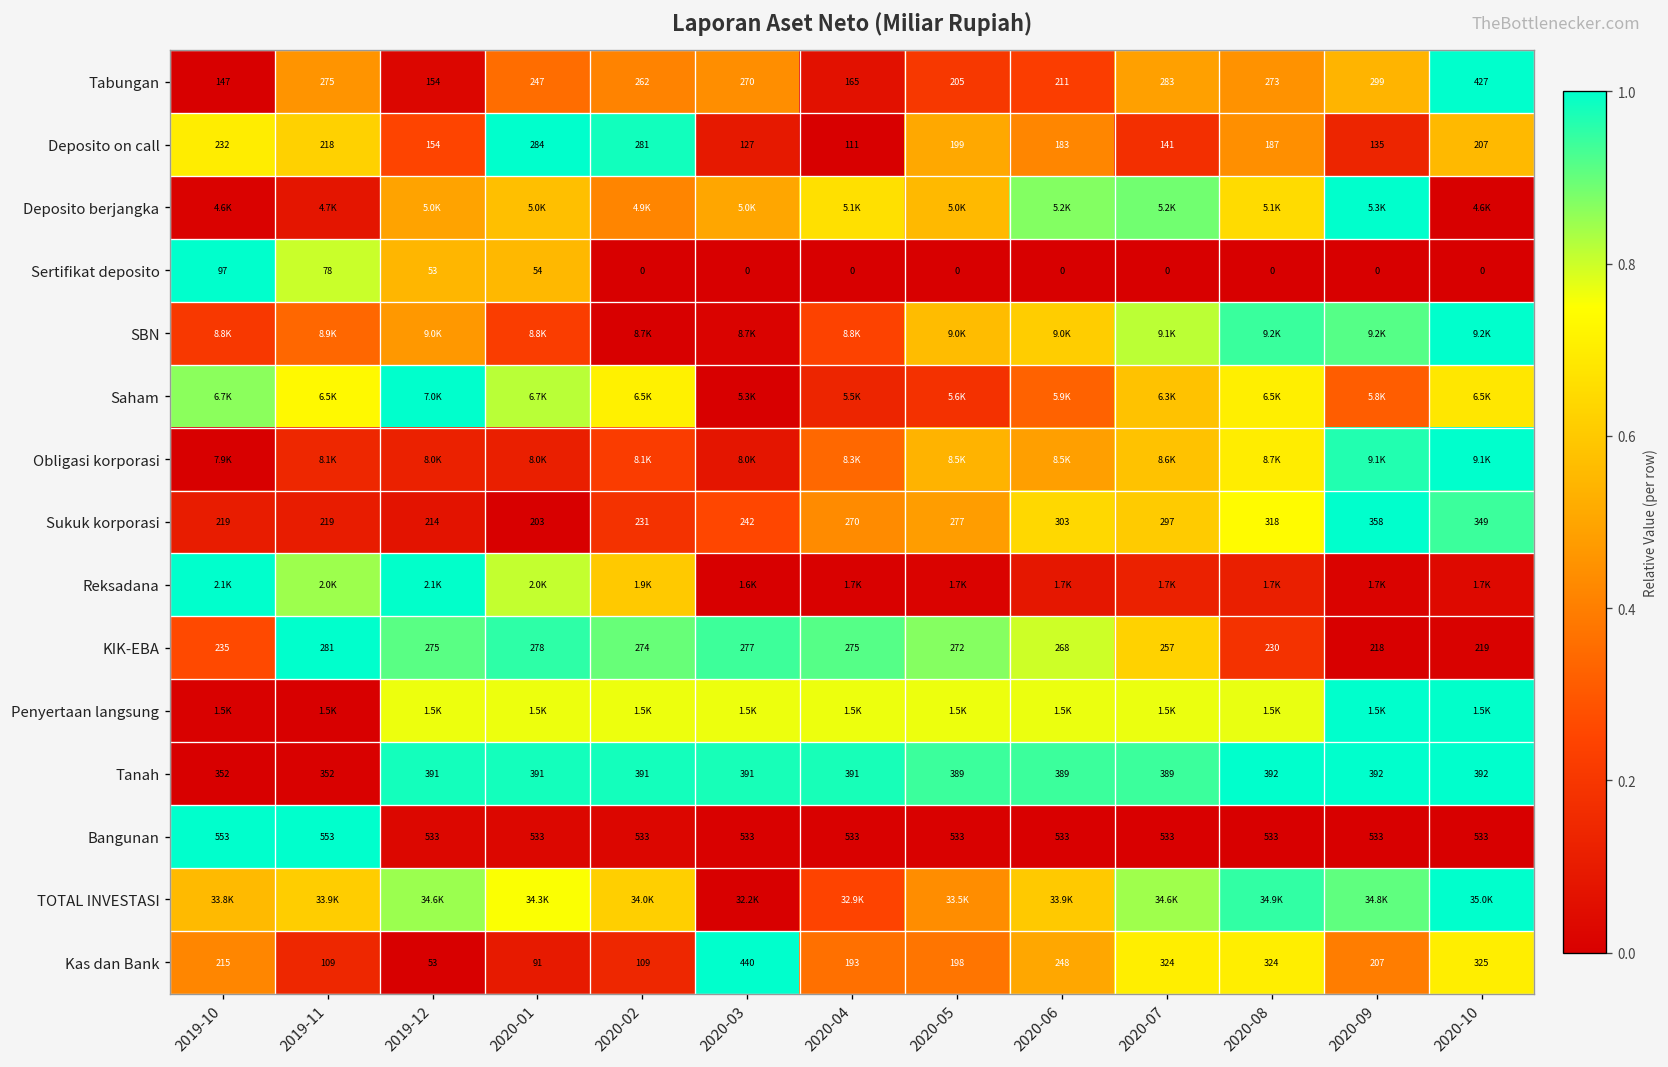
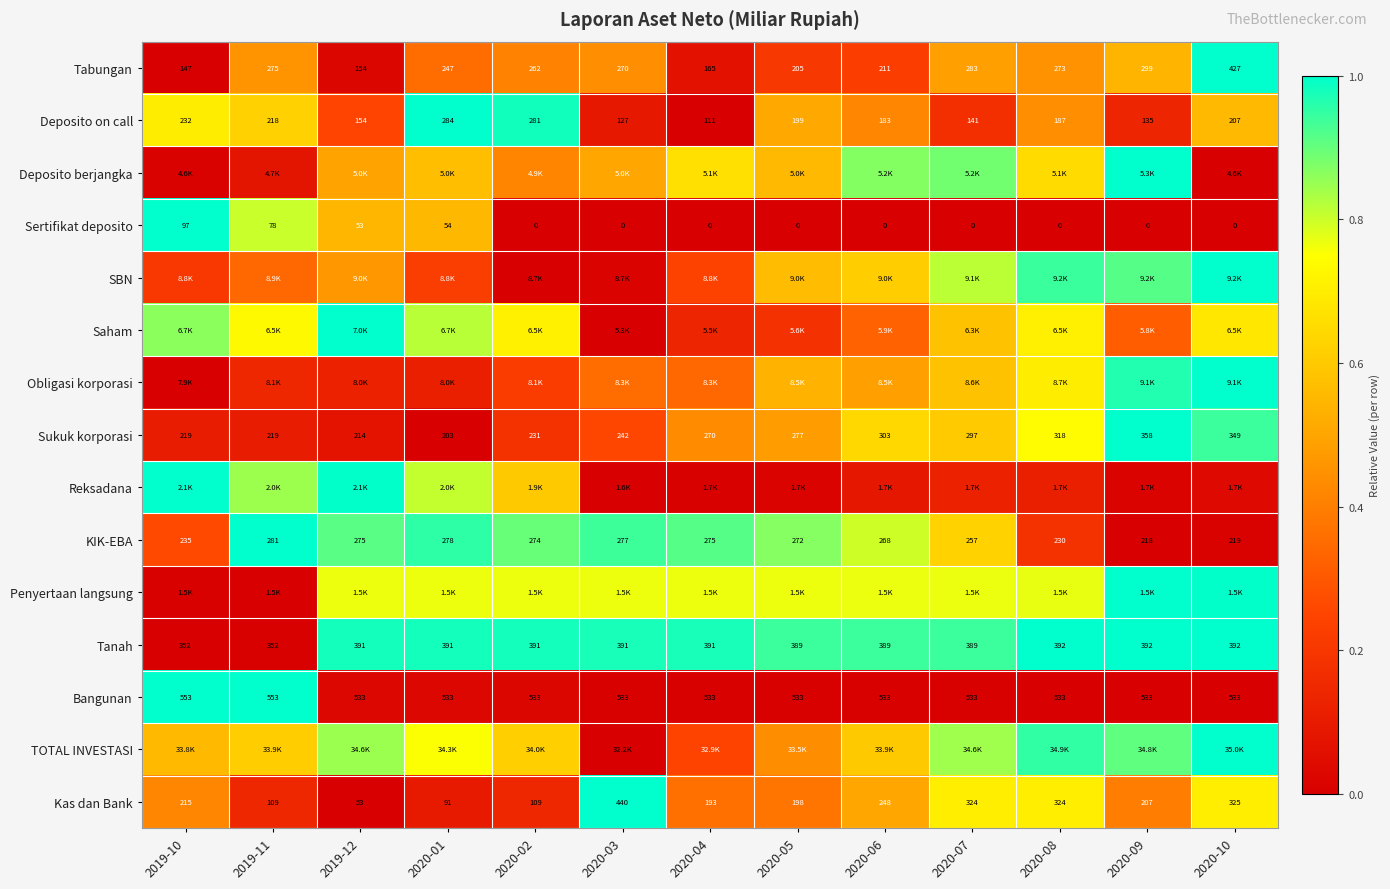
Obligasi korporasi, 2020-03: 8.0K -> 8.3K
